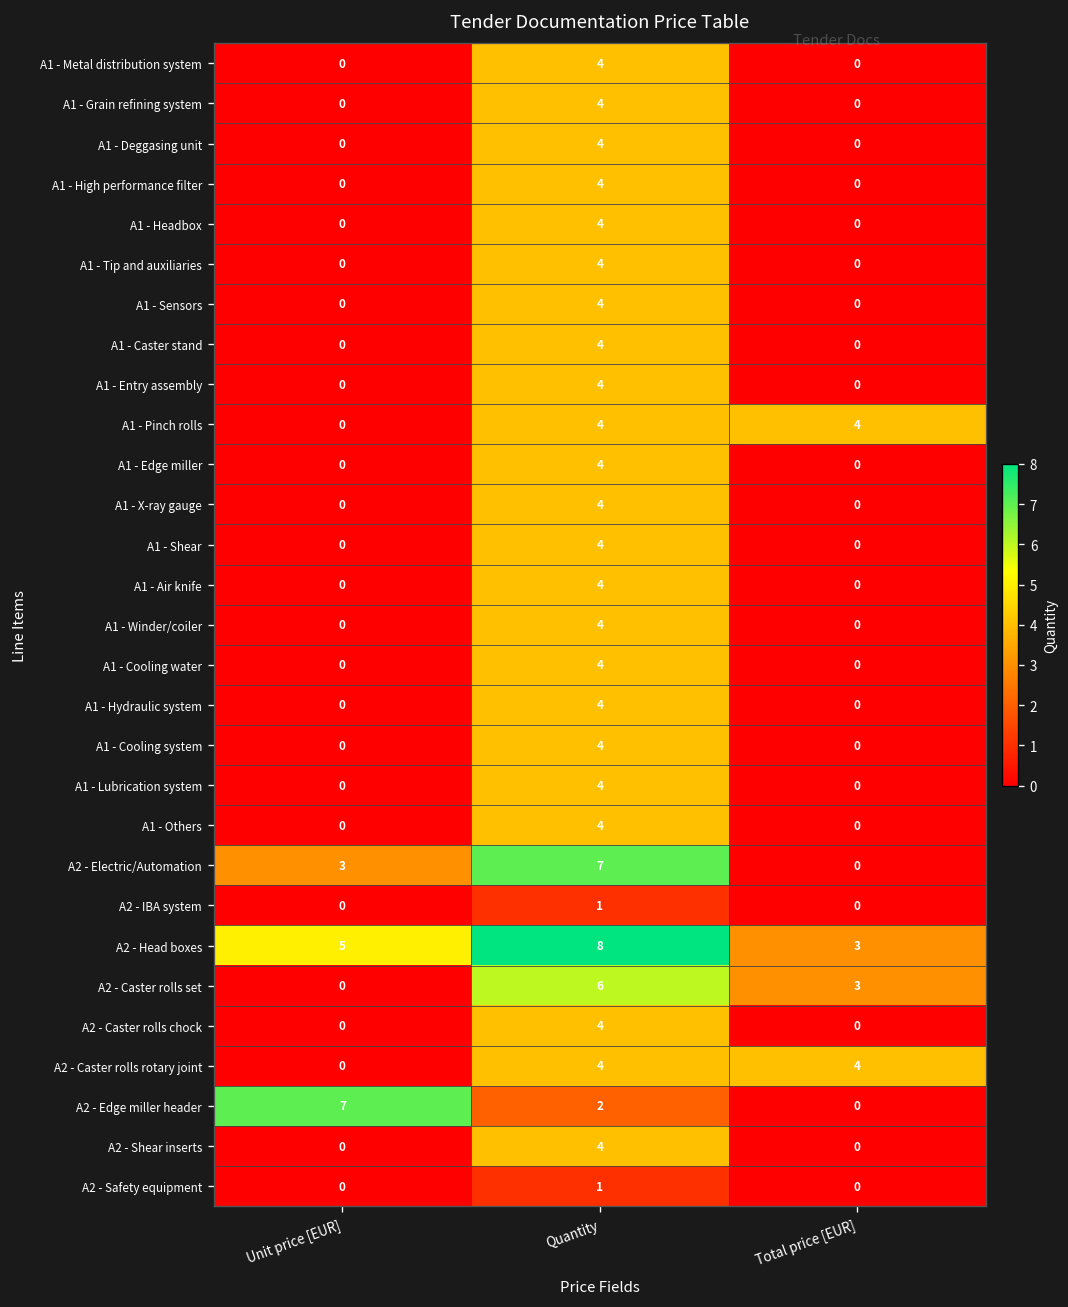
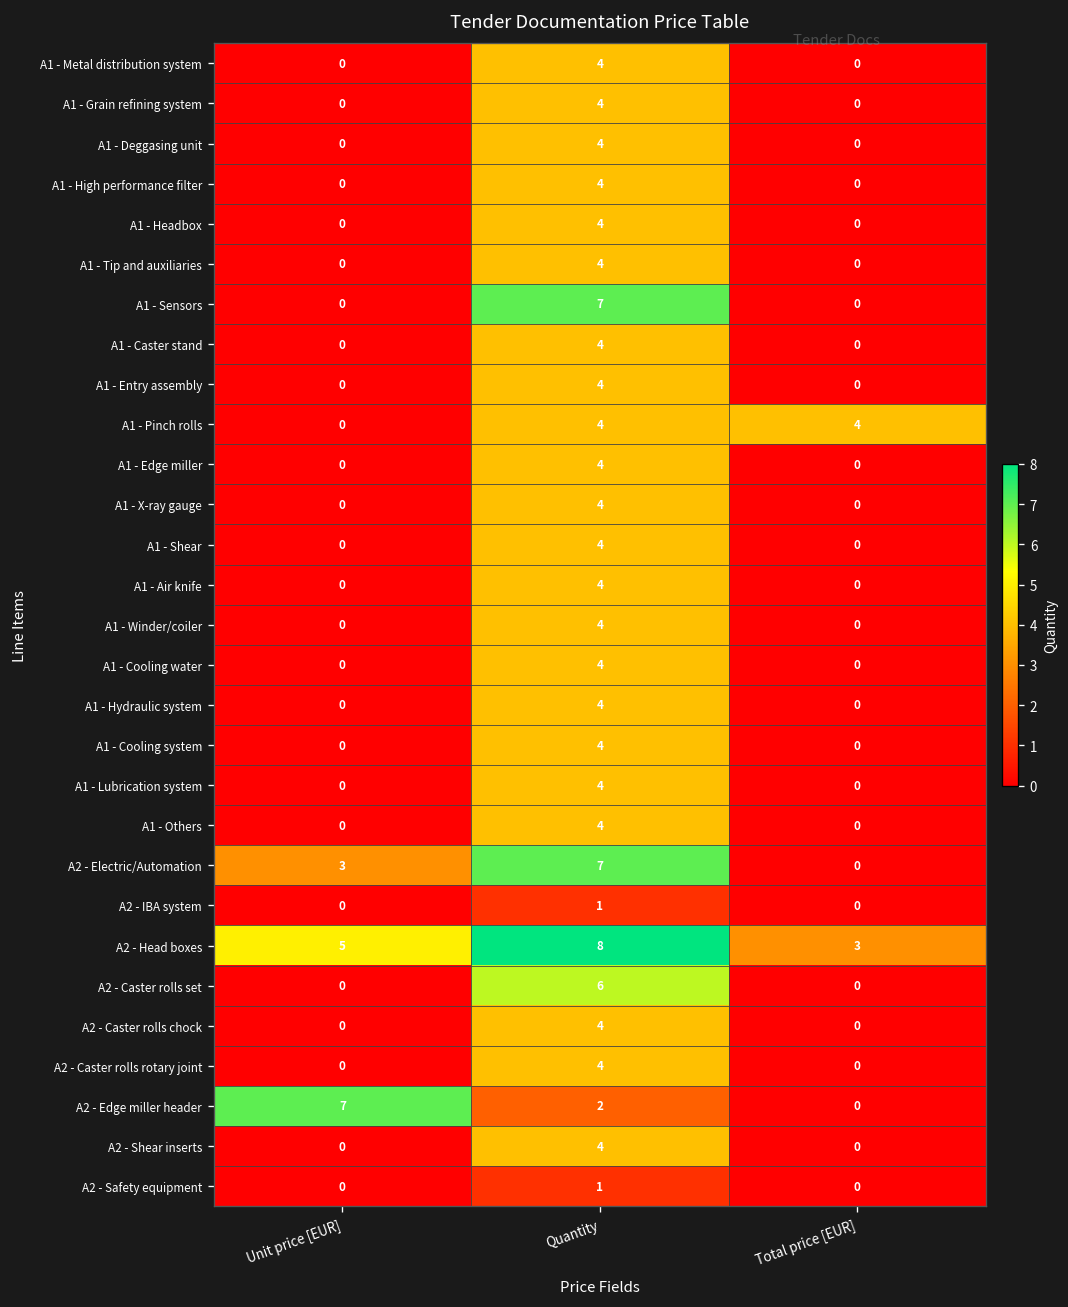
A1 - Sensors, Quantity: 4 -> 7
A2 - Caster rolls set, Total price [EUR]: 3 -> 0
A2 - Caster rolls rotary joint, Total price [EUR]: 4 -> 0
